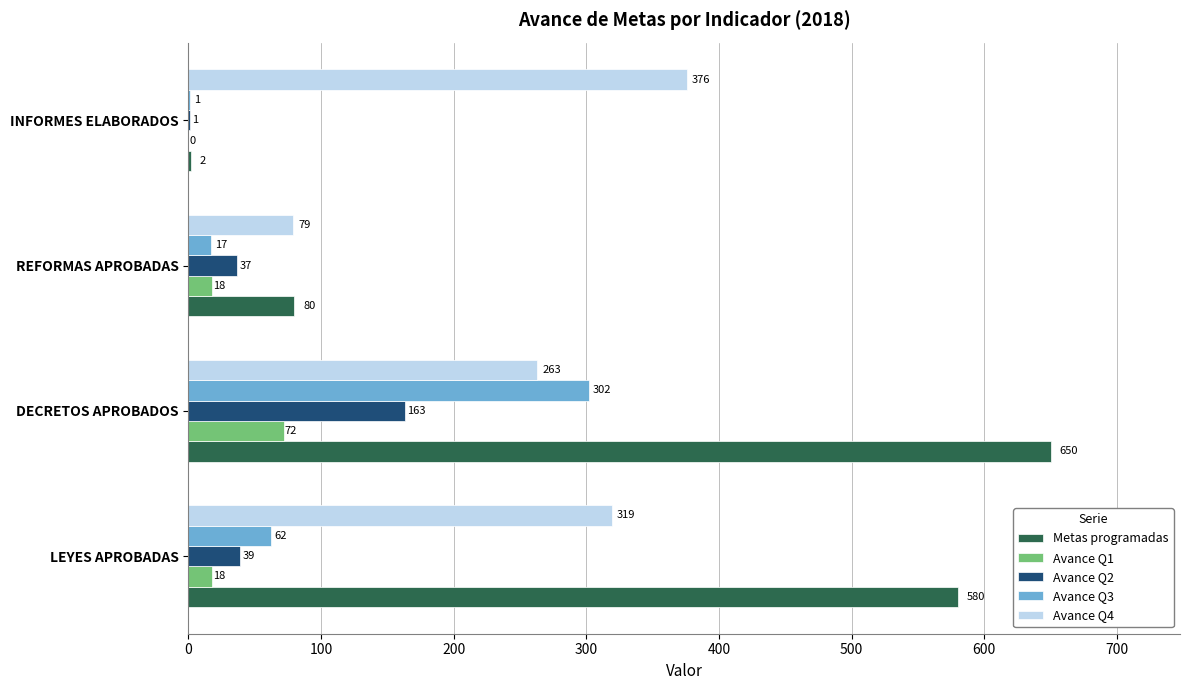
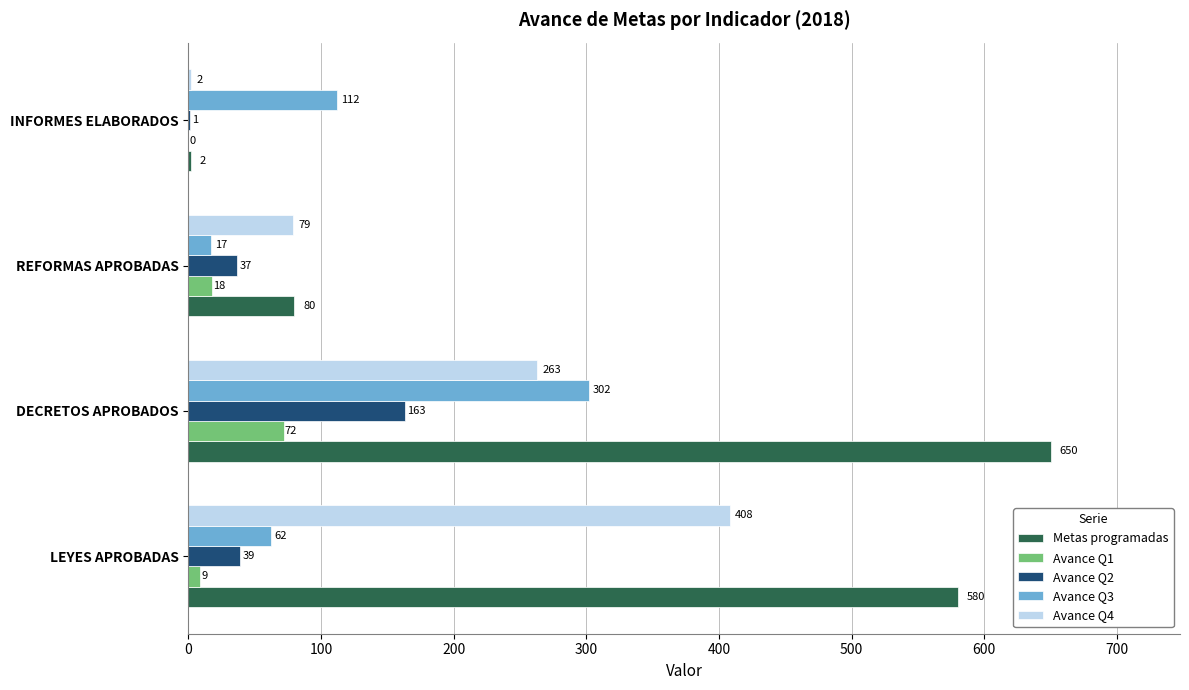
Avance Q4, INFORMES ELABORADOS: 376 -> 2
Avance Q3, INFORMES ELABORADOS: 1 -> 112
Avance Q4, LEYES APROBADAS: 319 -> 408
Avance Q1, LEYES APROBADAS: 18 -> 9
